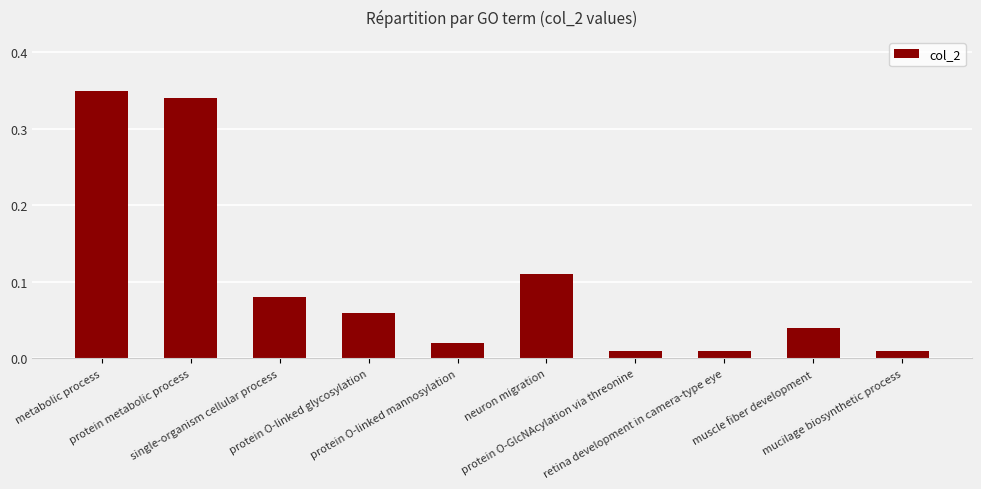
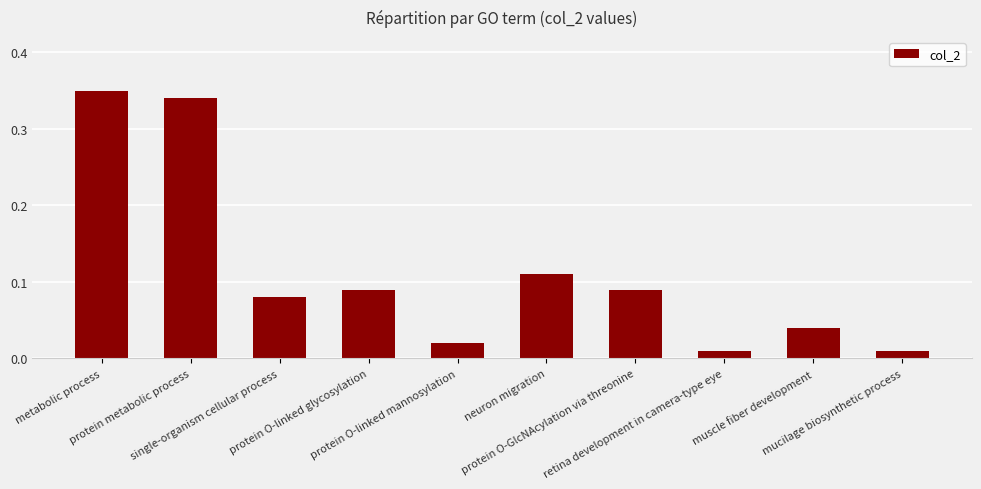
protein O-linked glycosylation: 0.06 -> 0.09
protein O-GlcNAcylation via threonine: 0.01 -> 0.09
